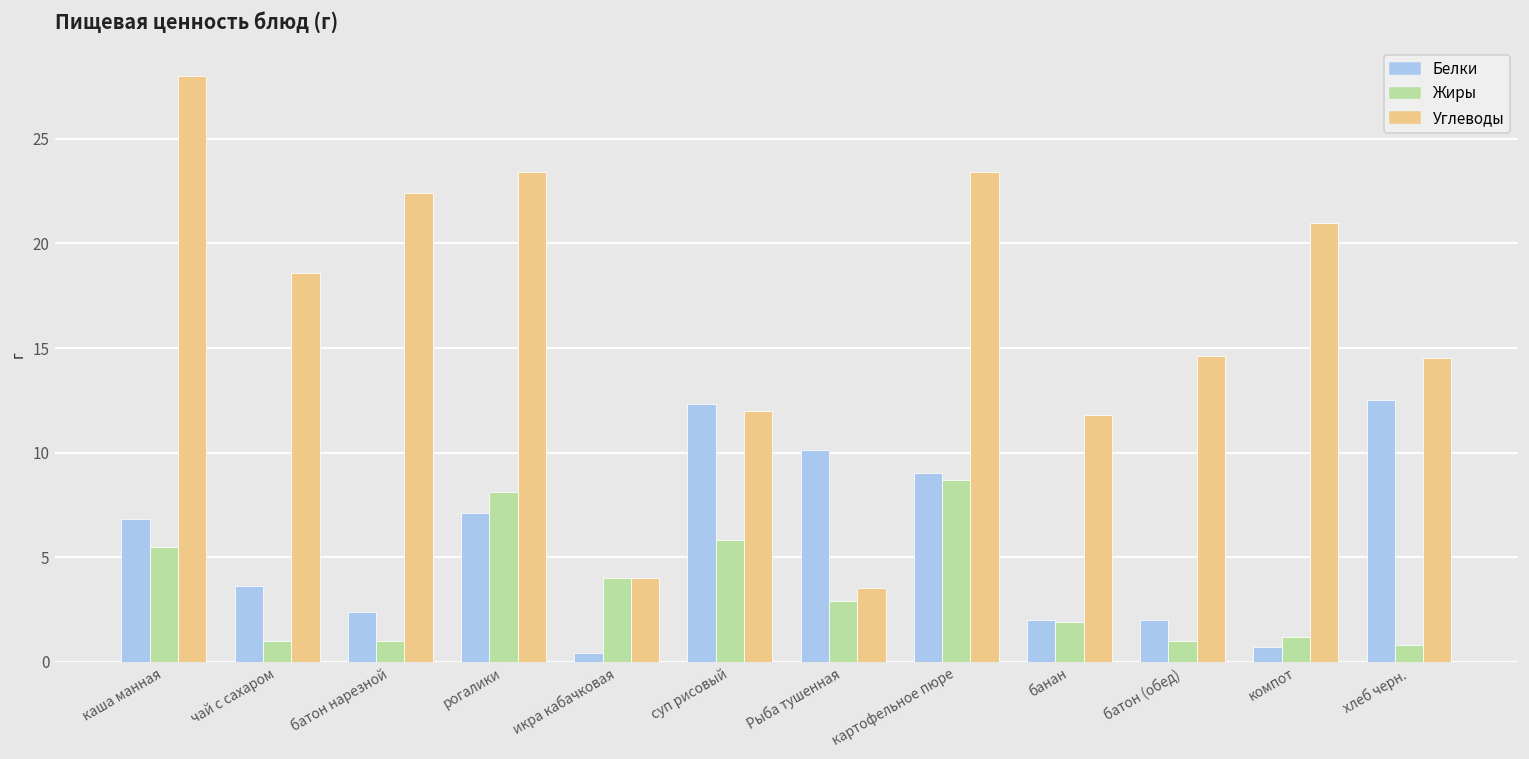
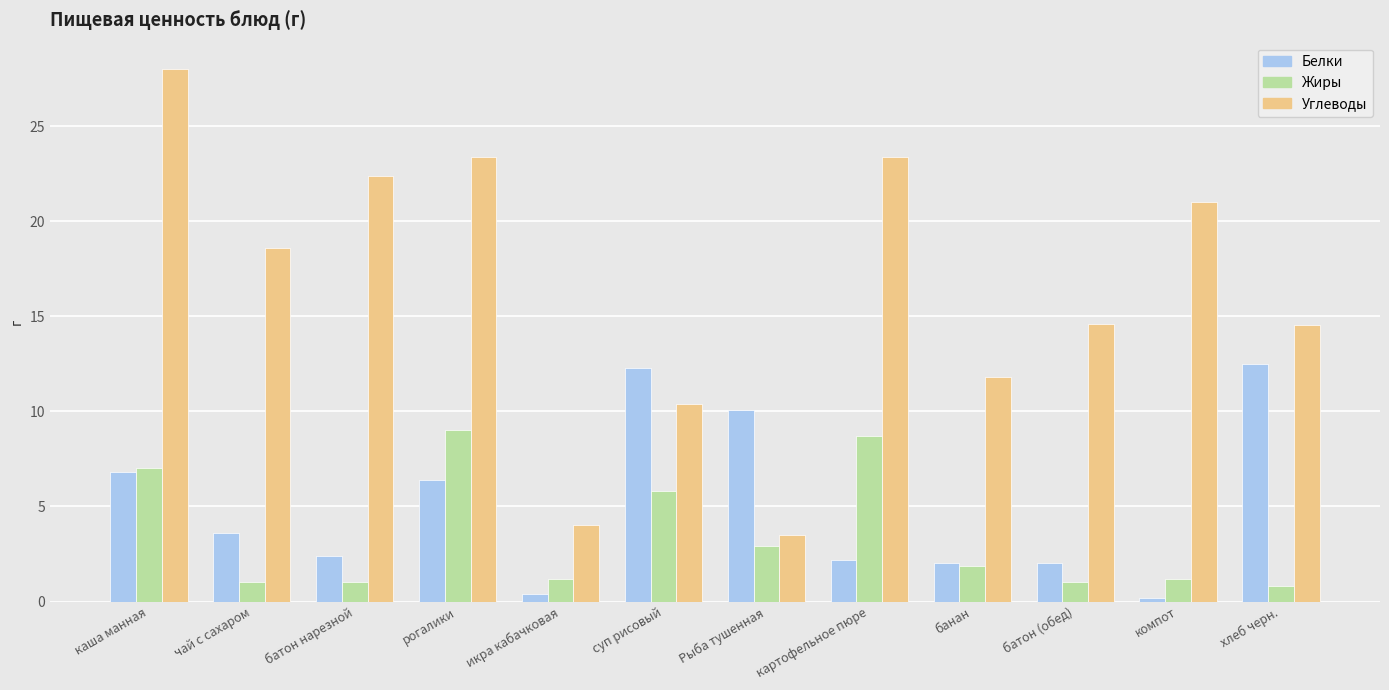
Жиры, каша манная: 5.5 -> 7.0
Белки, рогалики: 7.1 -> 6.4
Жиры, рогалики: 8.1 -> 9.0
Жиры, икра кабачковая: 4.0 -> 1.2
Углеводы, суп рисовый: 12.0 -> 10.4
Белки, картофельное пюре: 9.0 -> 2.2
Белки, компот: 0.7 -> 0.2
